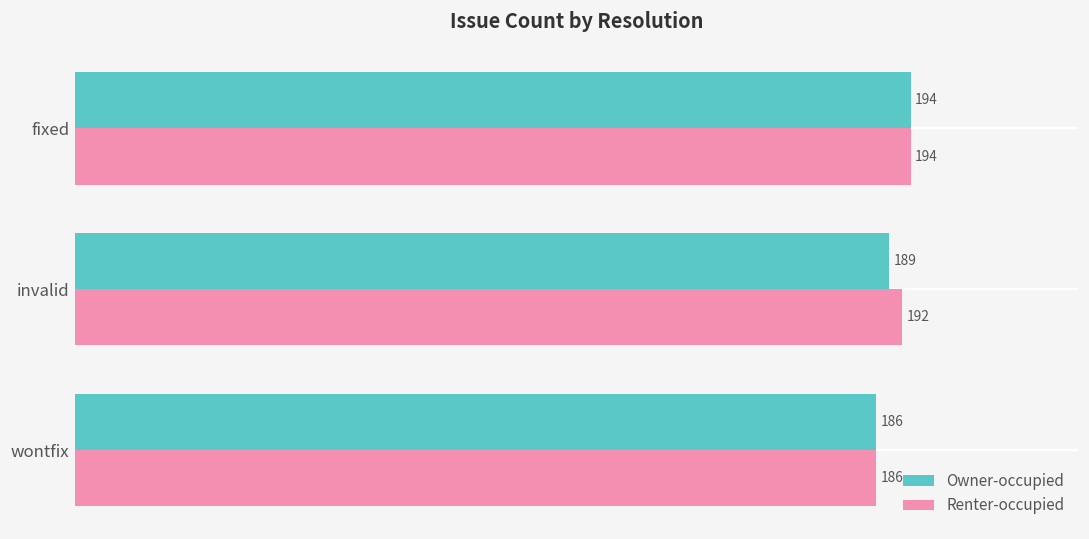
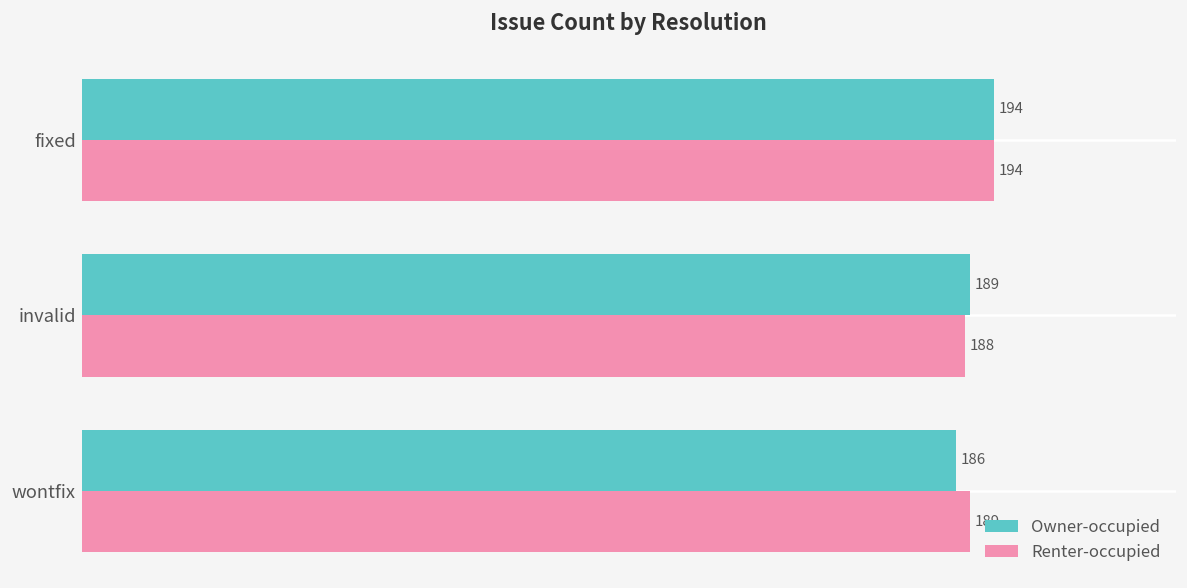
Renter-occupied, invalid: 192 -> 188
Renter-occupied, wontfix: 186 -> 189
